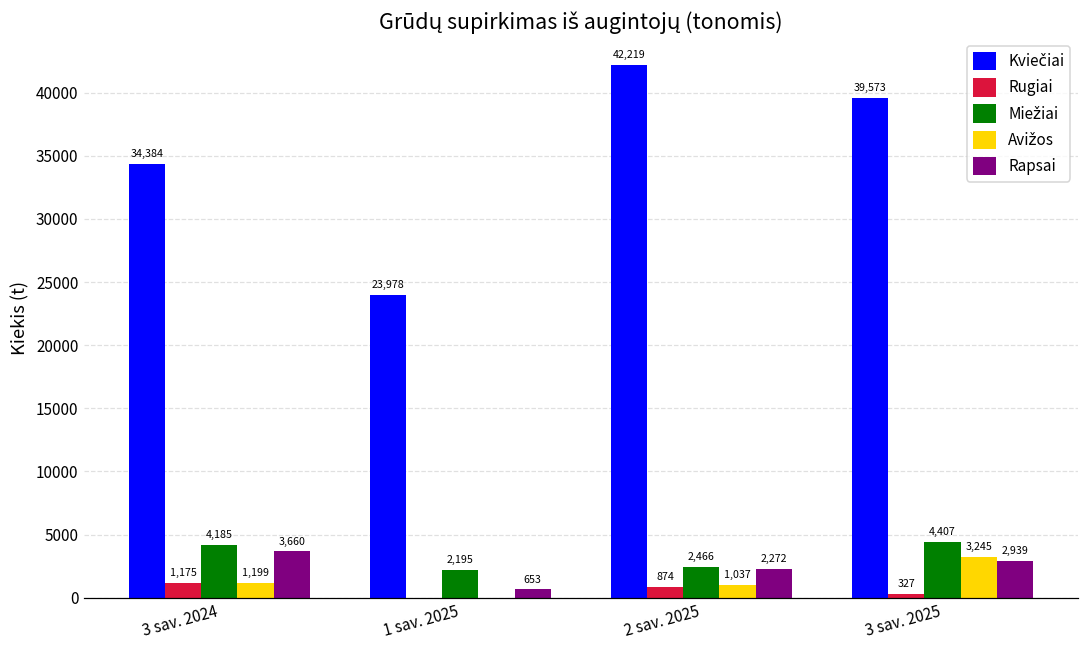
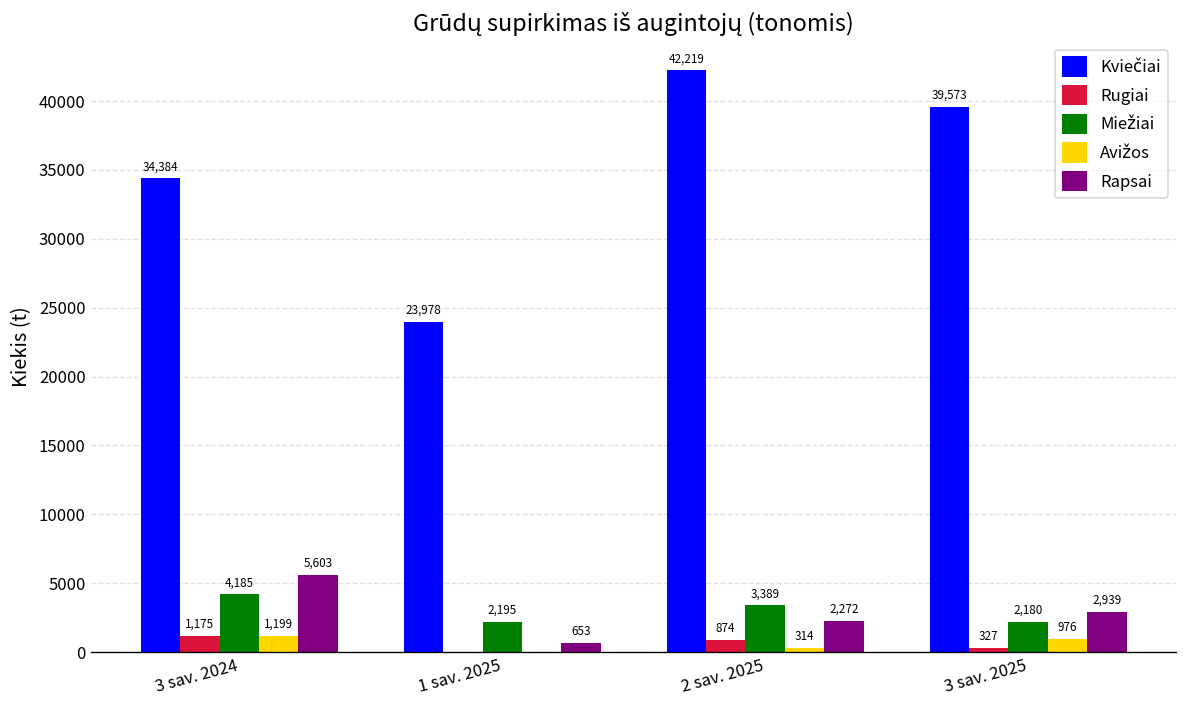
Rapsai, 3 sav. 2024: 3,660 -> 5,603
Miežiai, 2 sav. 2025: 2,466 -> 3,389
Avižos, 2 sav. 2025: 1,037 -> 314
Miežiai, 3 sav. 2025: 4,407 -> 2,180
Avižos, 3 sav. 2025: 3,245 -> 976
